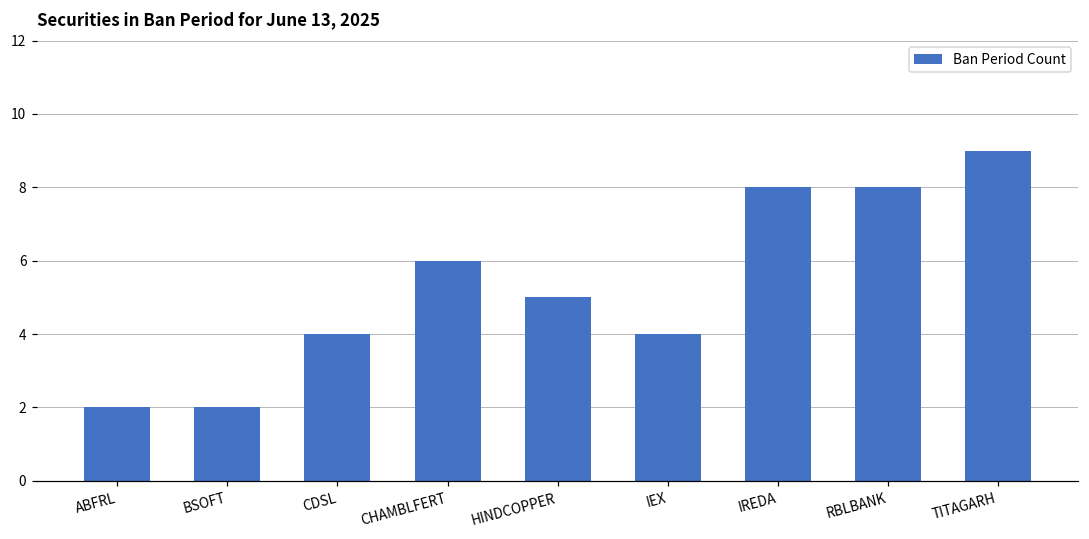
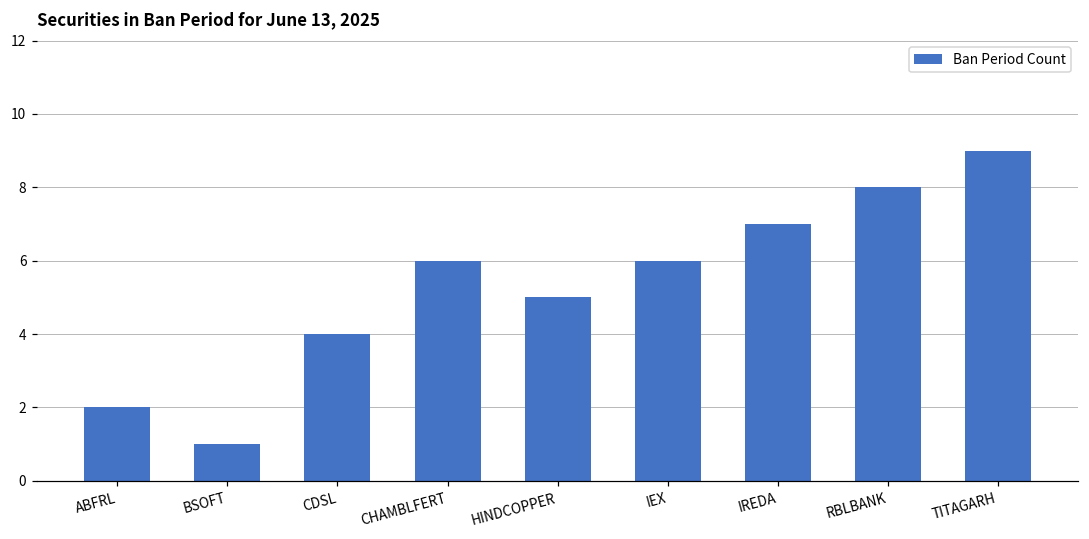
BSOFT: 2 -> 1
IEX: 4 -> 6
IREDA: 8 -> 7
